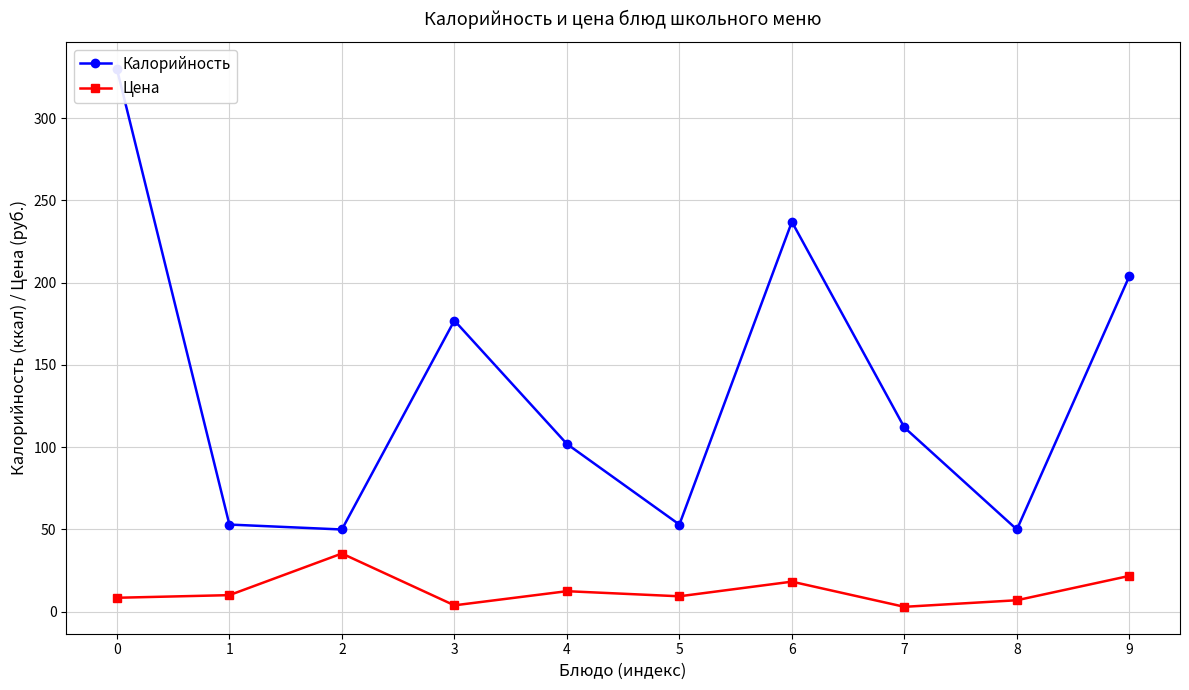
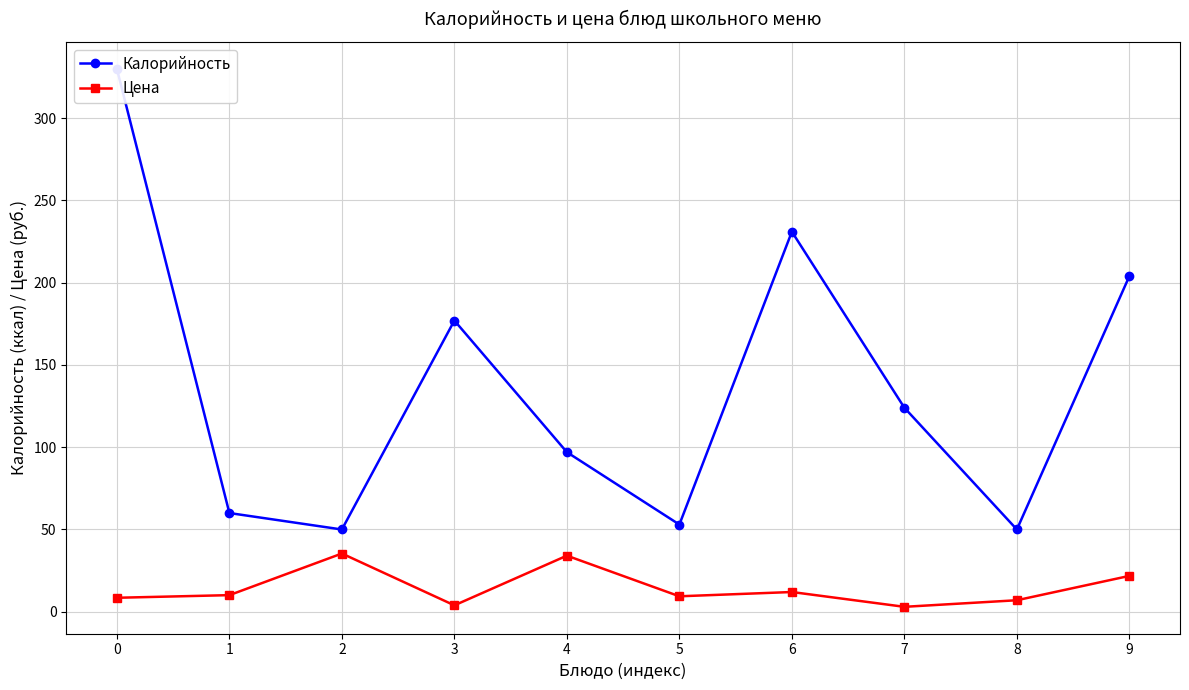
Калорийность, 1: 53 -> 60
Калорийность, 4: 102 -> 97
Цена, 4: 13 -> 34
Калорийность, 6: 237 -> 231
Цена, 6: 18 -> 12
Калорийность, 7: 112 -> 124
